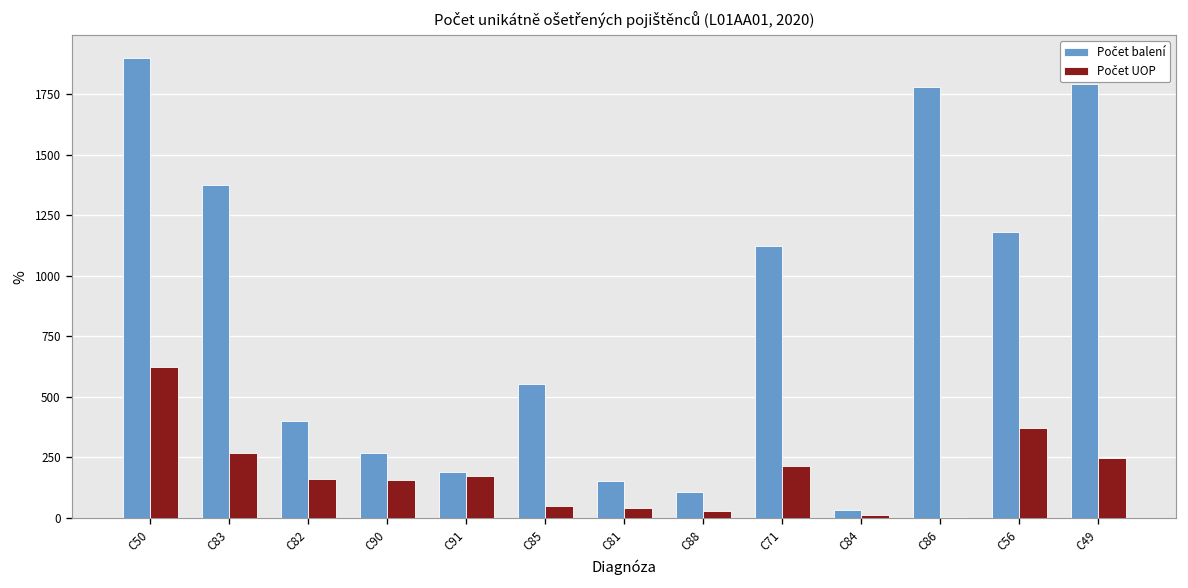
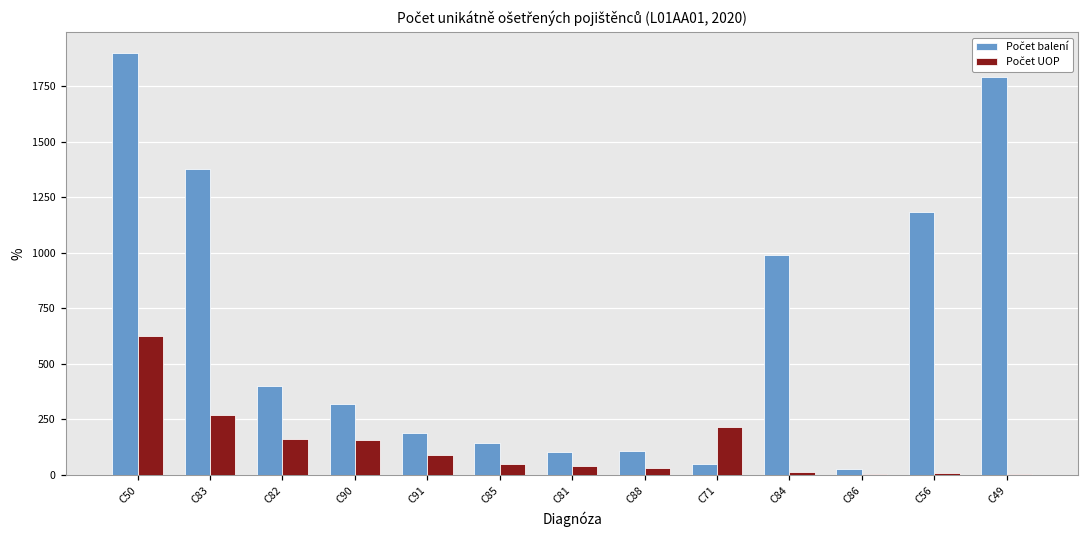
Počet balení, C90: 270 -> 320
Počet UOP, C91: 170 -> 90
Počet balení, C85: 550 -> 140
Počet balení, C81: 150 -> 100
Počet balení, C71: 1120 -> 50
Počet balení, C84: 30 -> 990
Počet balení, C86: 1780 -> 20
Počet UOP, C56: 370 -> 10
Počet UOP, C49: 250 -> 0
